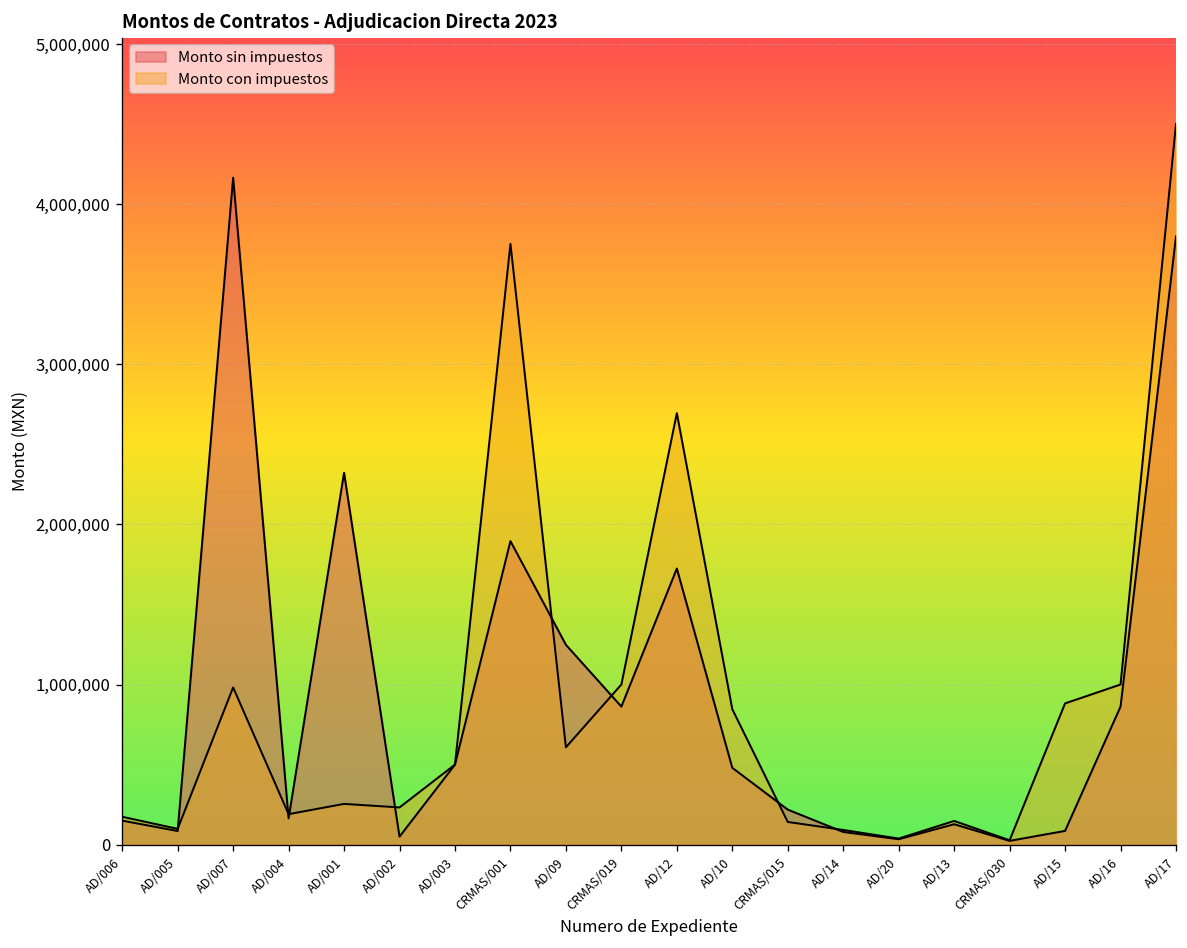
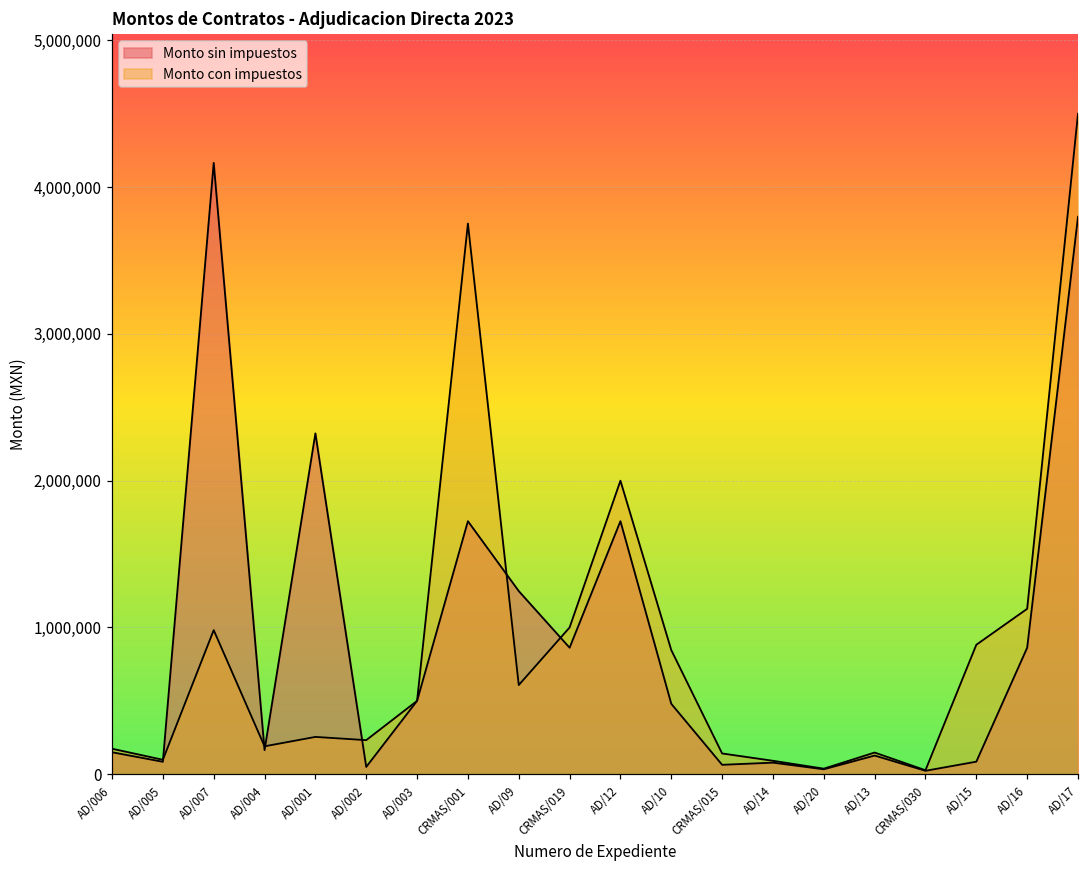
Monto sin impuestos, CRMAS/001: 1,900,000 -> 1,720,000
Monto con impuestos, AD/12: 2,690,000 -> 2,000,000
Monto sin impuestos, CRMAS/015: 220,000 -> 60,000
Monto con impuestos, AD/16: 1,000,000 -> 1,130,000
